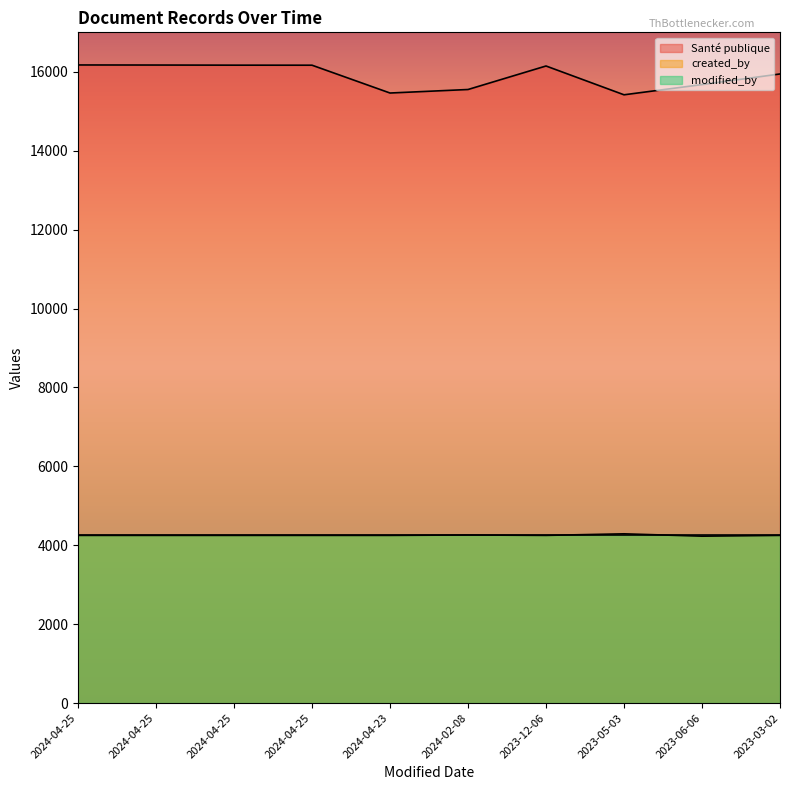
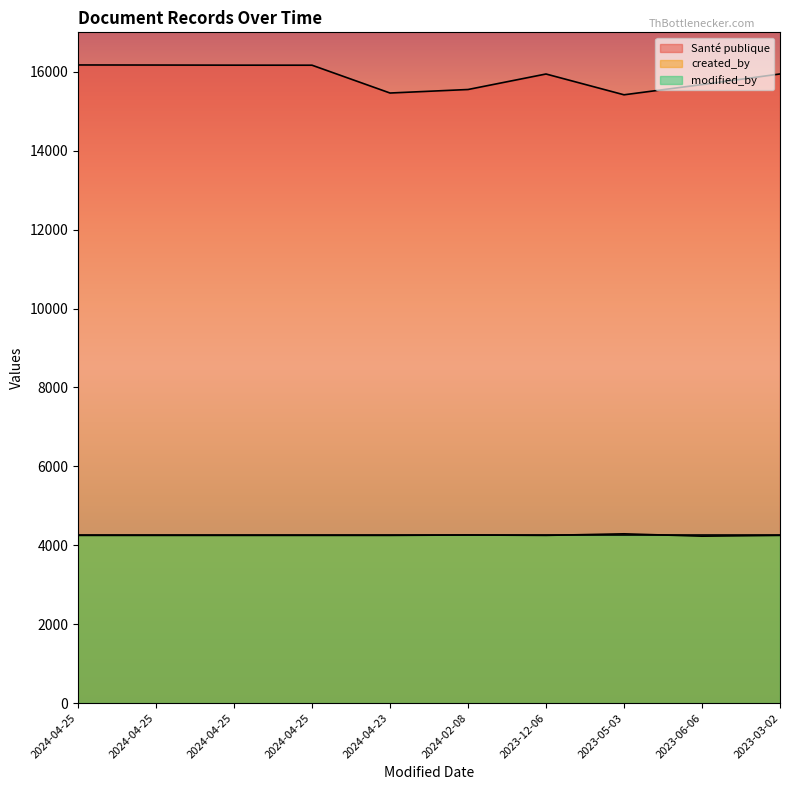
Santé publique, 2023-12-06: 16100 -> 15900
